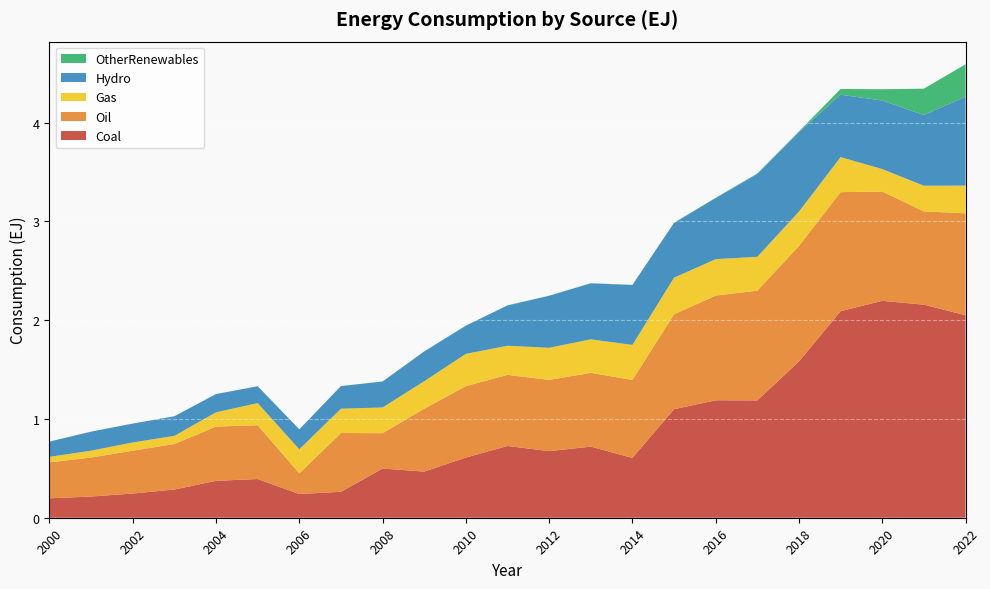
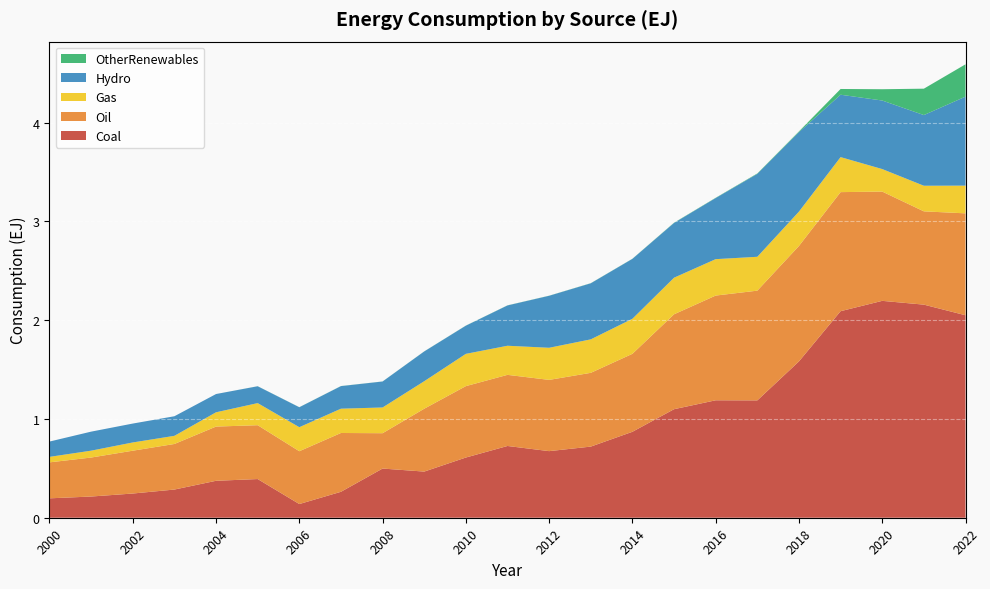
Coal, 2006: 0.2 -> 0.1
Oil, 2006: 0.2 -> 0.5
Coal, 2014: 0.6 -> 0.9
